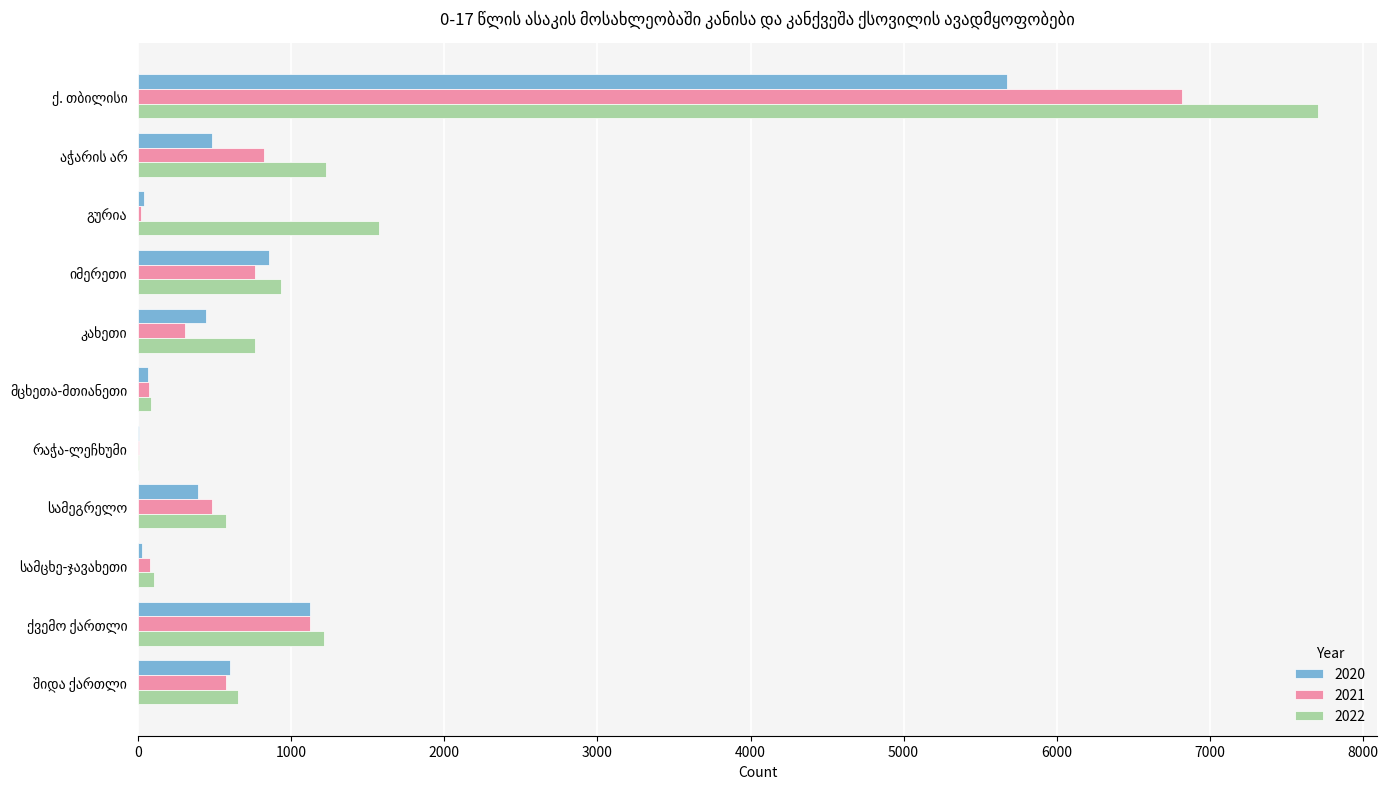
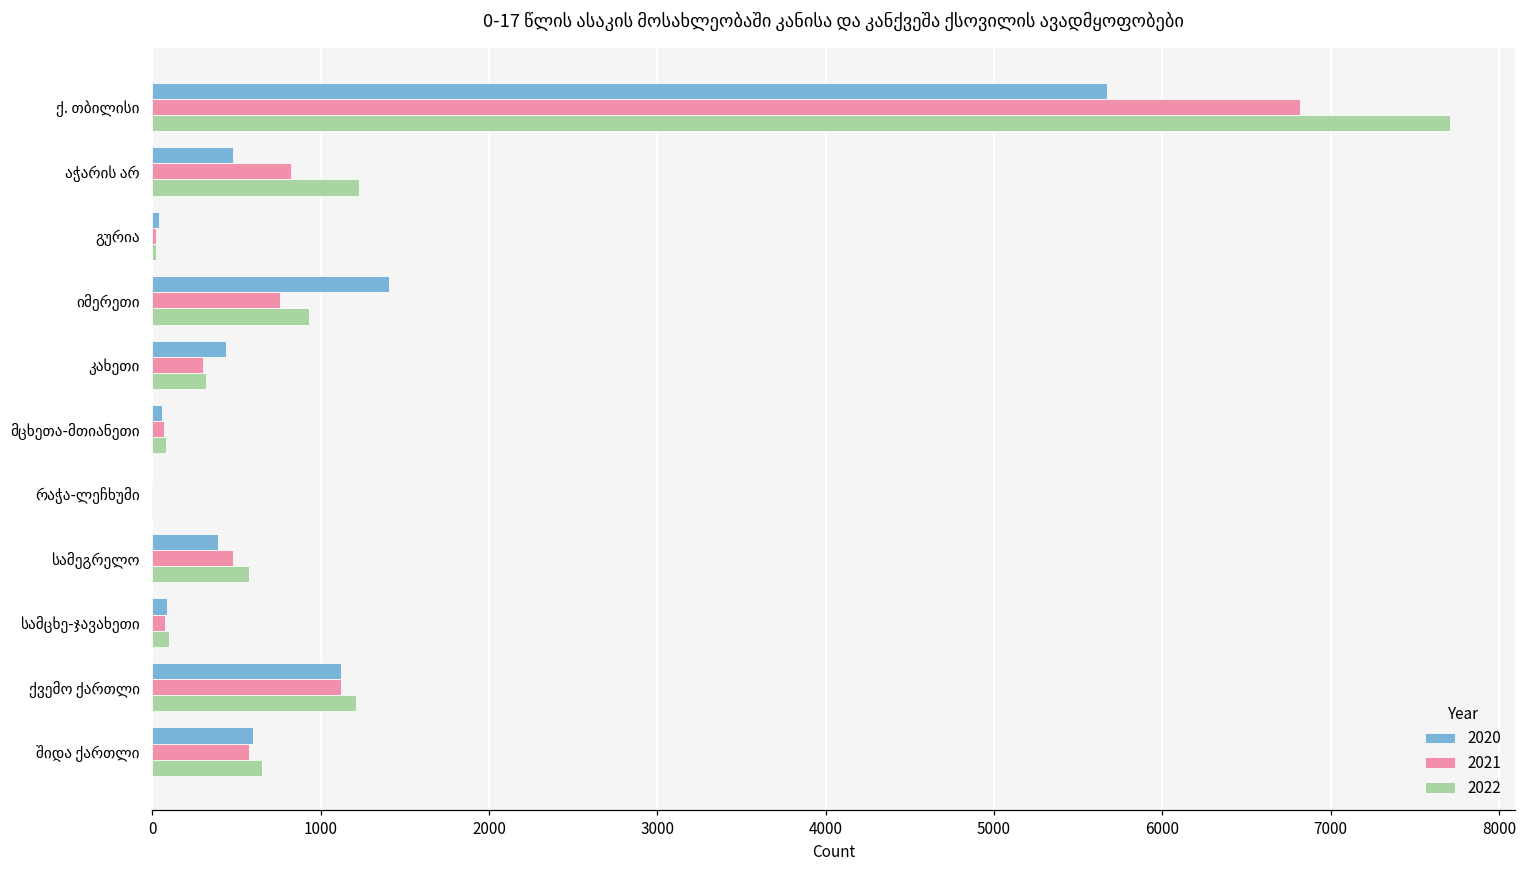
2022, გურია: 1570 -> 20
2020, იმერეთი: 850 -> 1410
2022, კახეთი: 760 -> 320
2020, სამცხე-ჯავახეთი: 30 -> 90
